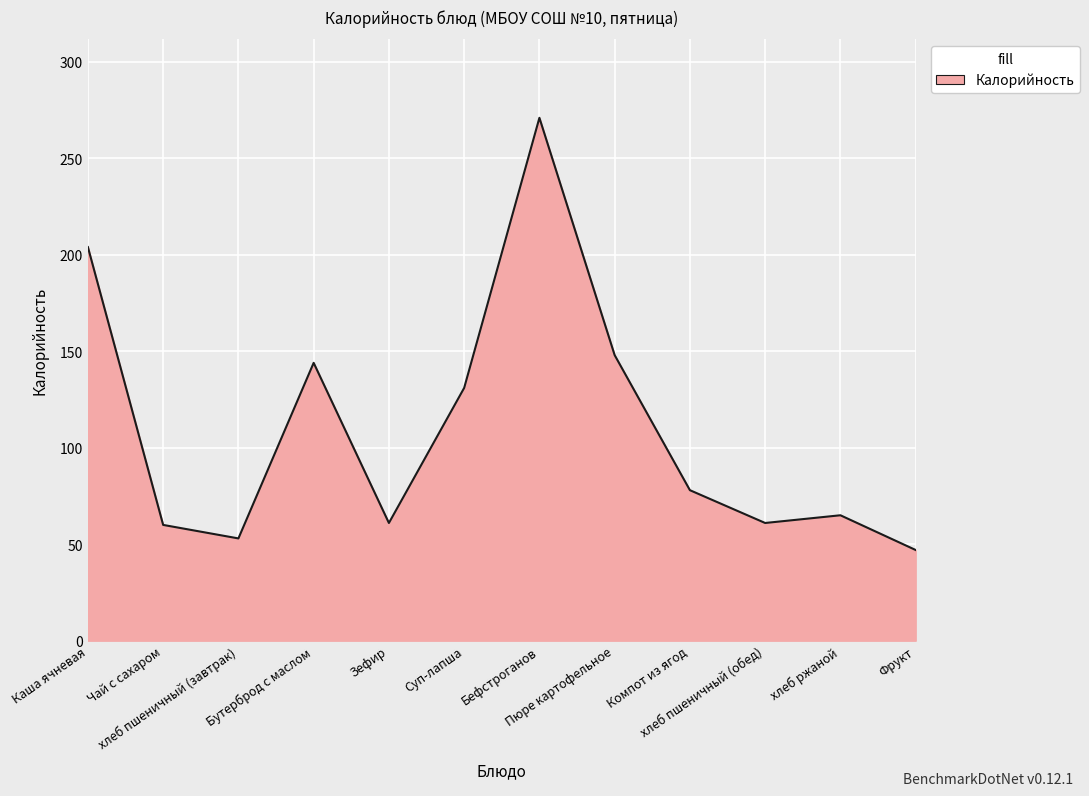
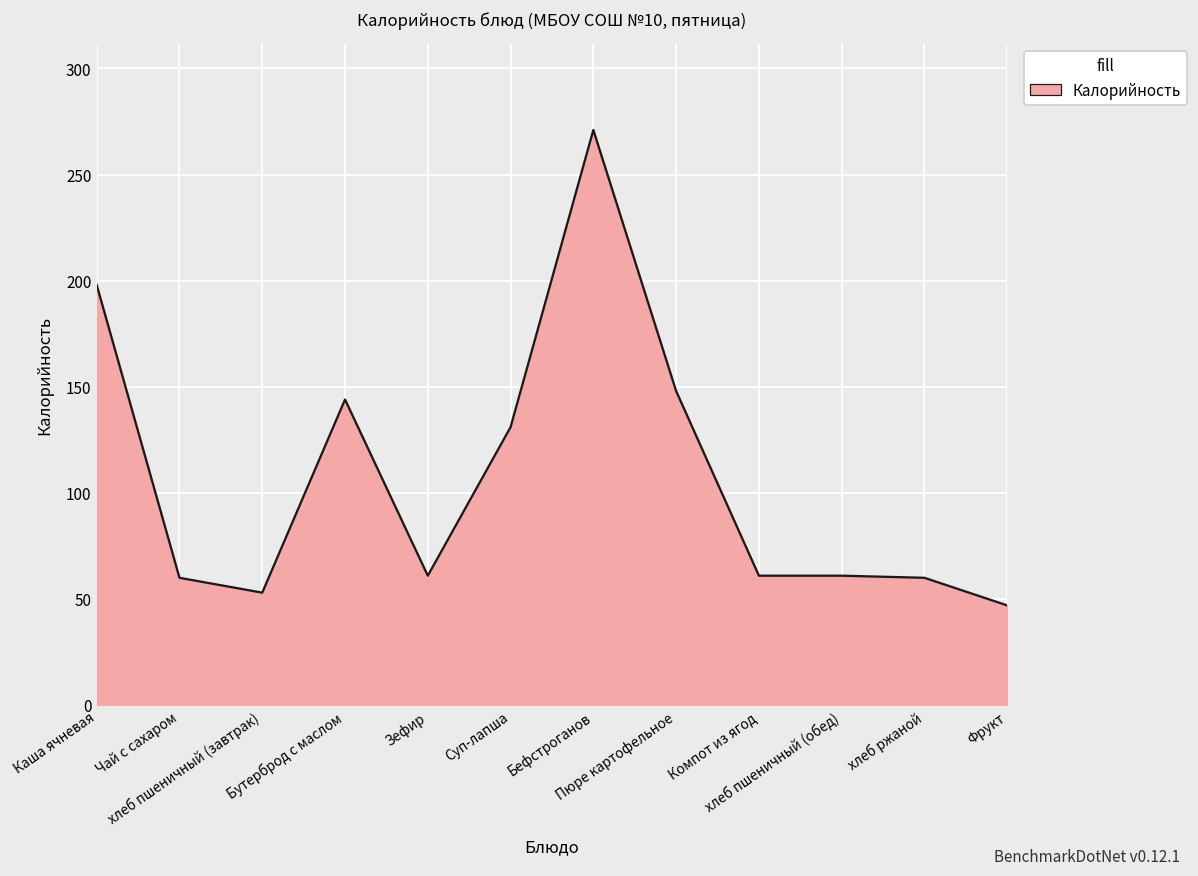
Каша ячневая: 204 -> 198
Компот из ягод: 78 -> 61
хлеб ржаной: 65 -> 60
